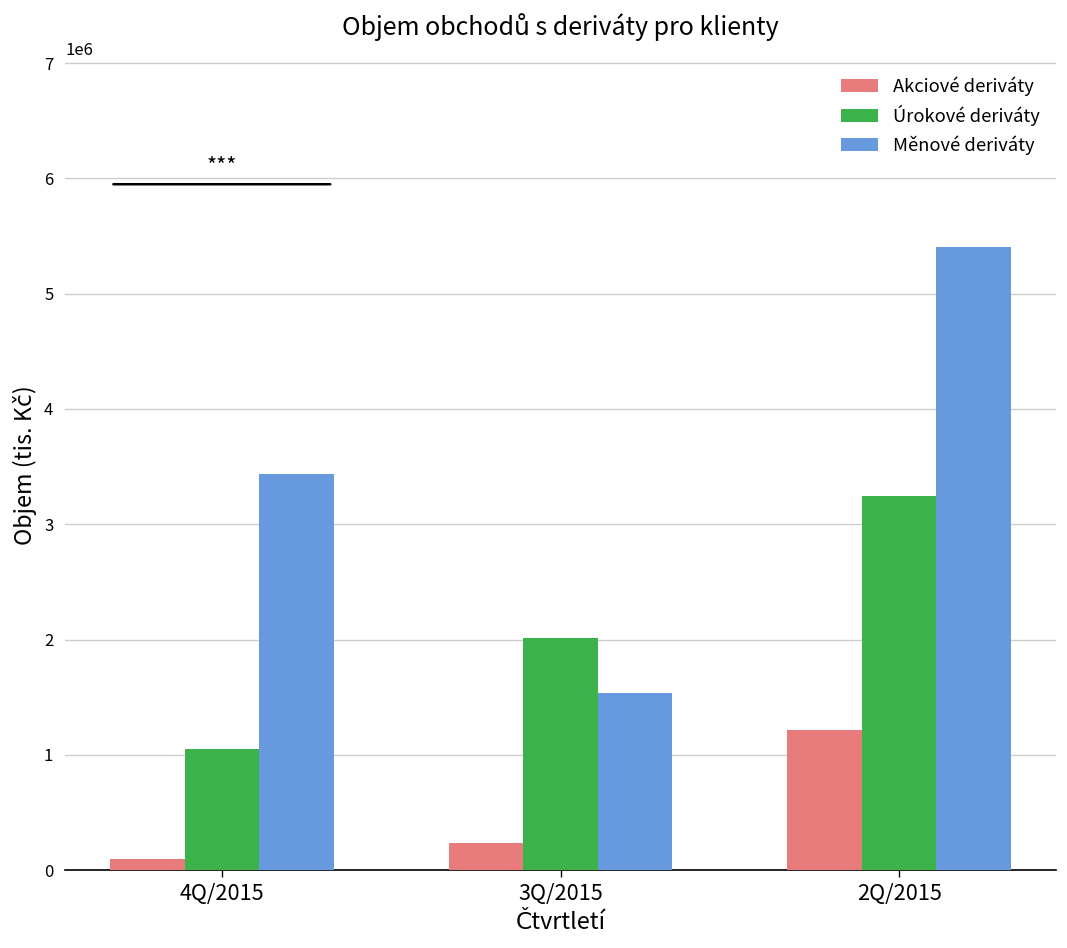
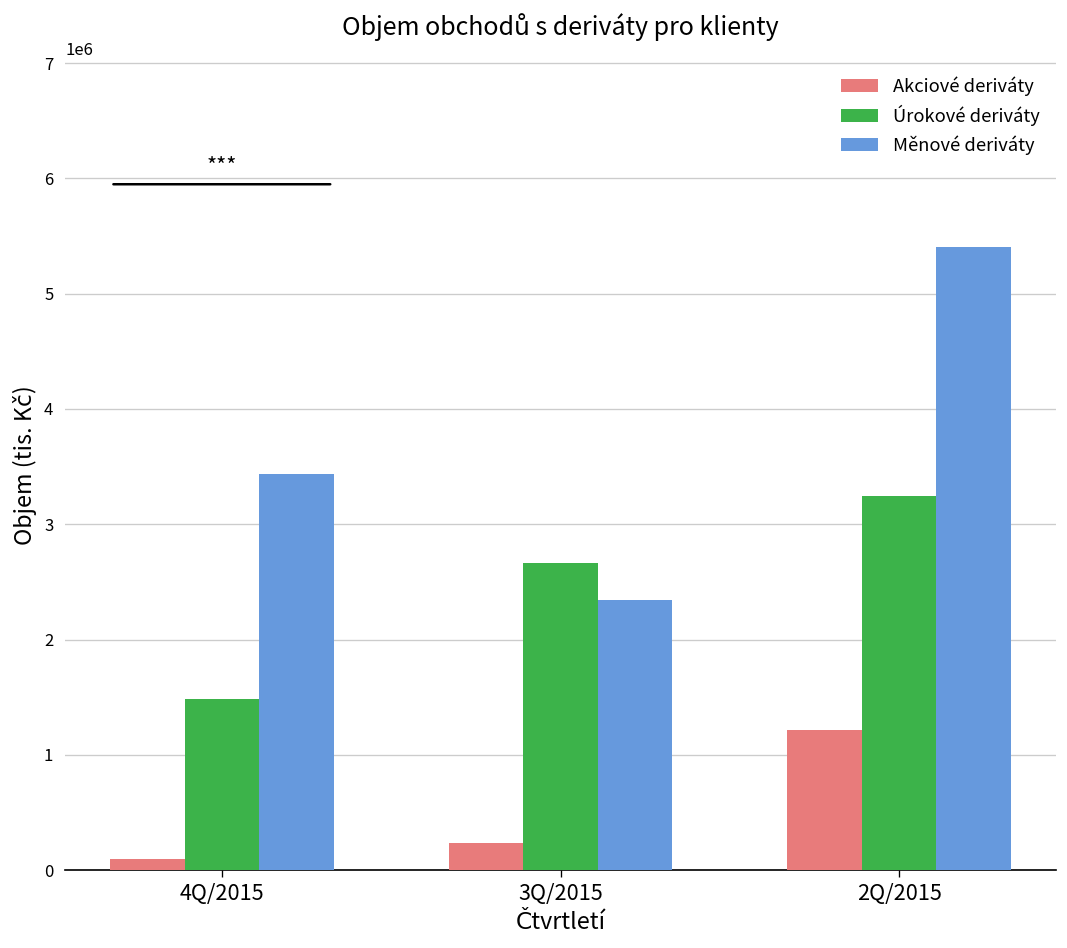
Úrokové deriváty, 4Q/2015: 1000000 -> 1500000
Úrokové deriváty, 3Q/2015: 2000000 -> 2700000
Měnové deriváty, 3Q/2015: 1500000 -> 2300000
